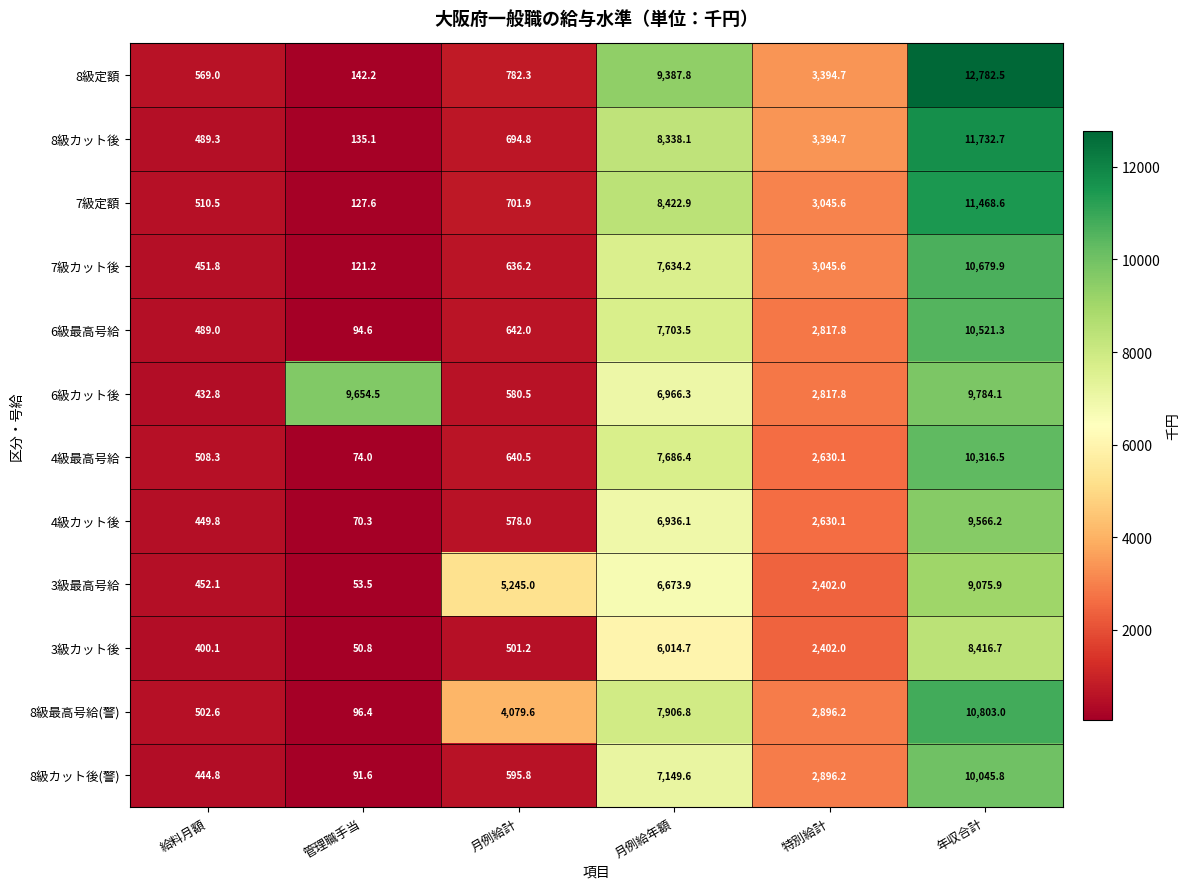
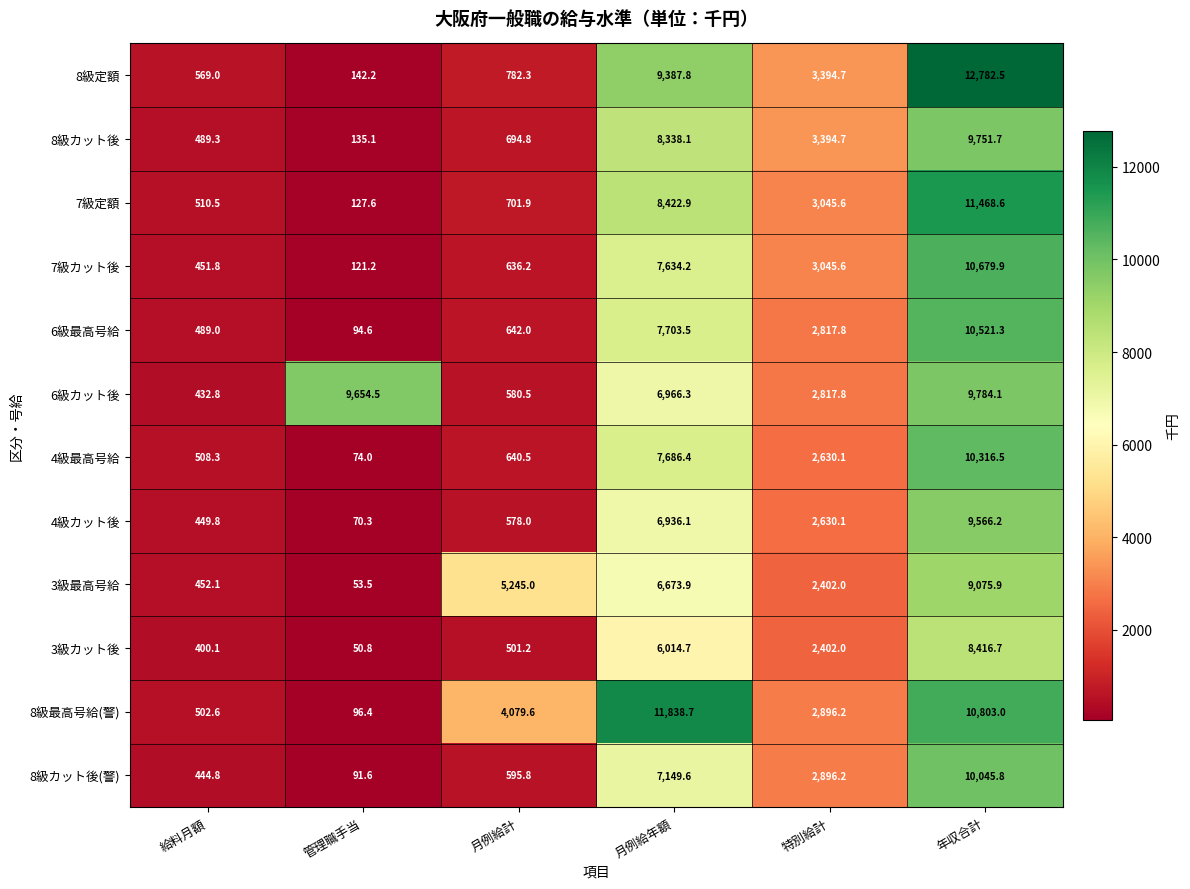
8級カット後, 年収合計: 11,732.7 -> 9,751.7
8級最高号給(警), 月例給年額: 7,906.8 -> 11,838.7
